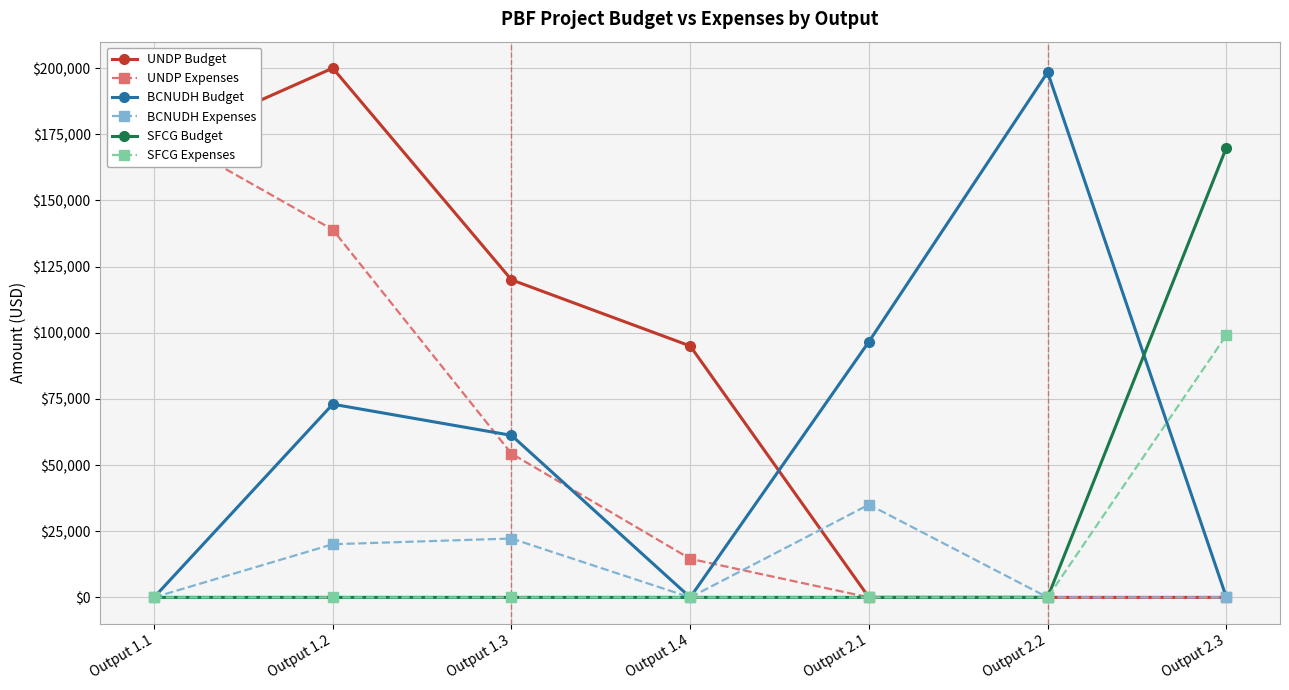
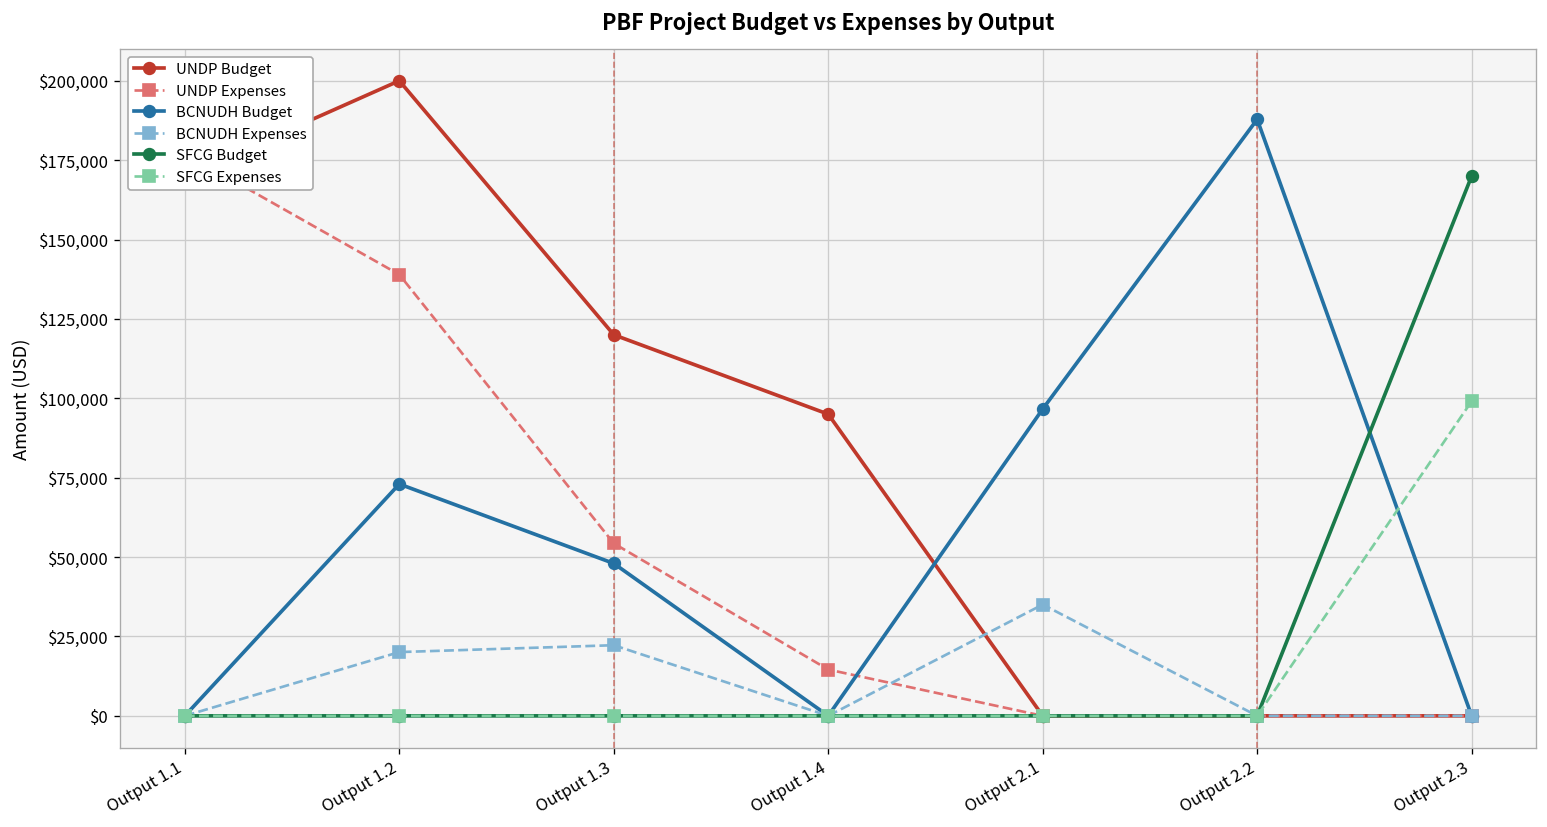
BCNUDH Budget, Output 1.3: $61,000 -> $48,000
BCNUDH Budget, Output 2.2: $198,000 -> $188,000
